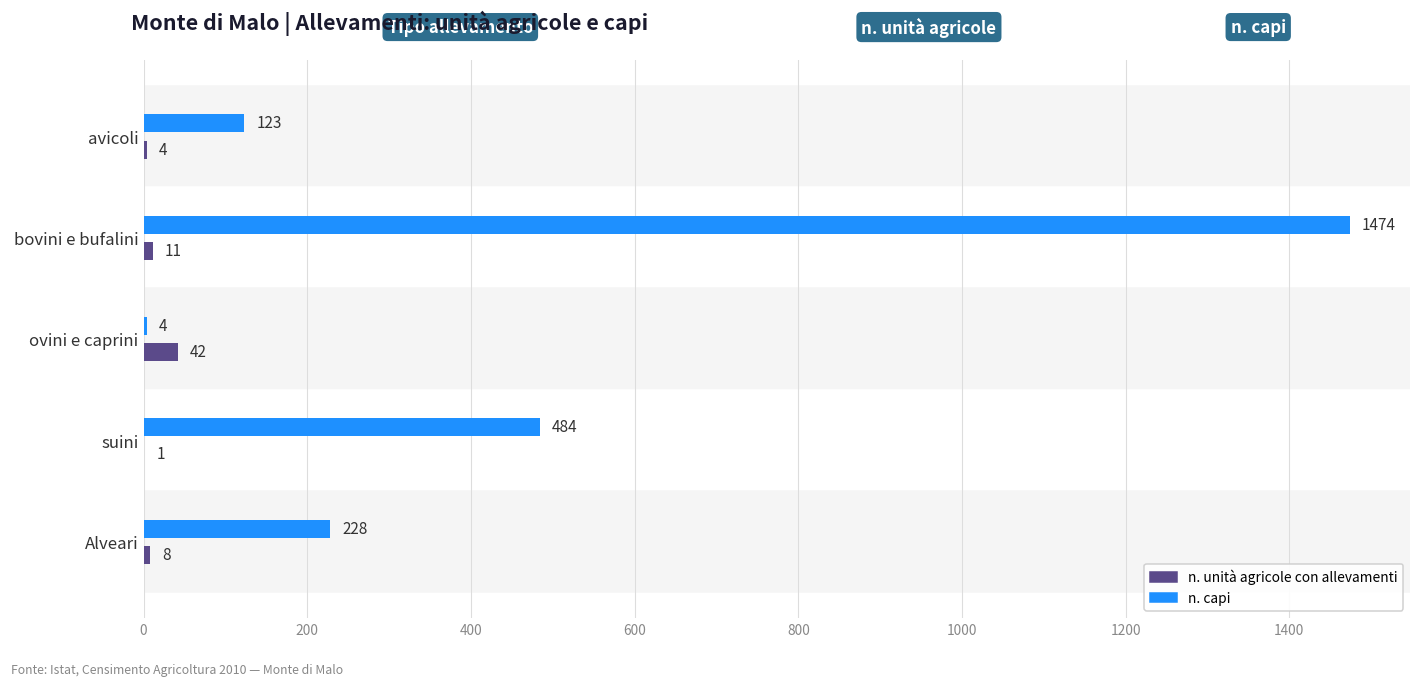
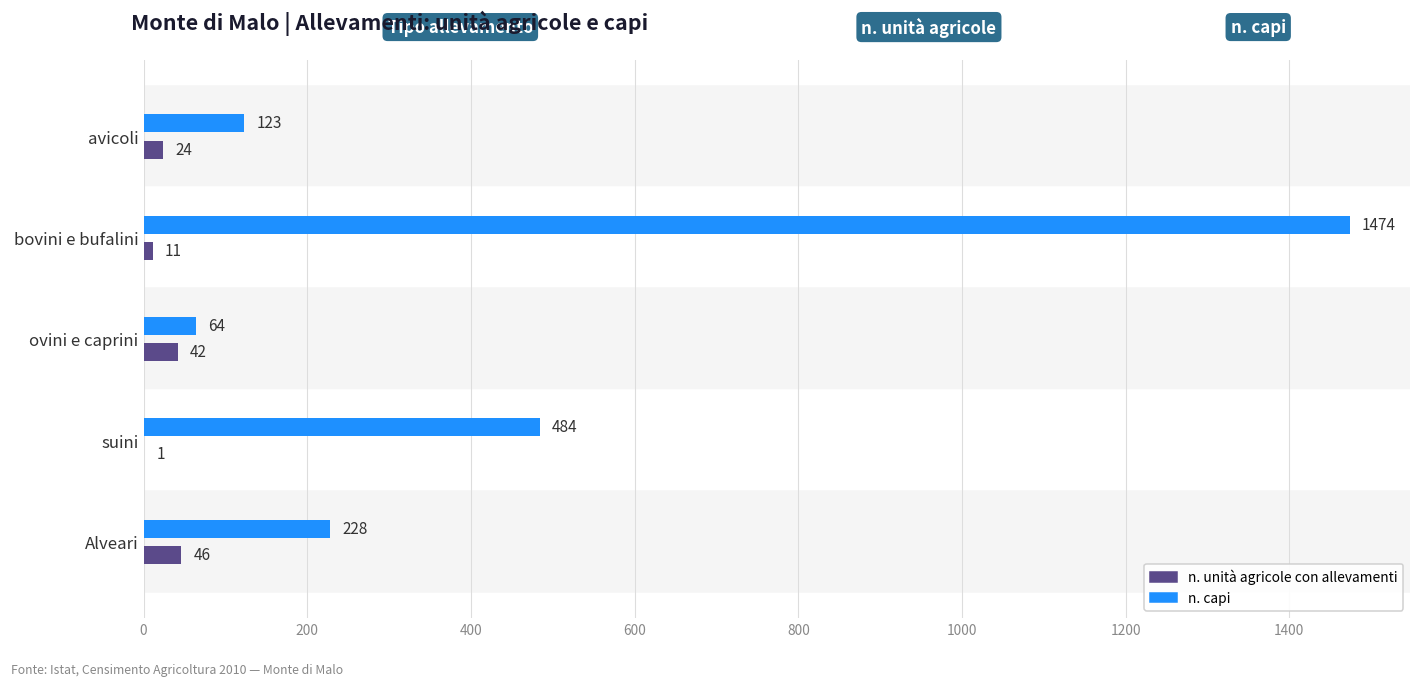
n. unità agricole con allevamenti, avicoli: 4 -> 24
n. capi, ovini e caprini: 4 -> 64
n. unità agricole con allevamenti, Alveari: 8 -> 46
